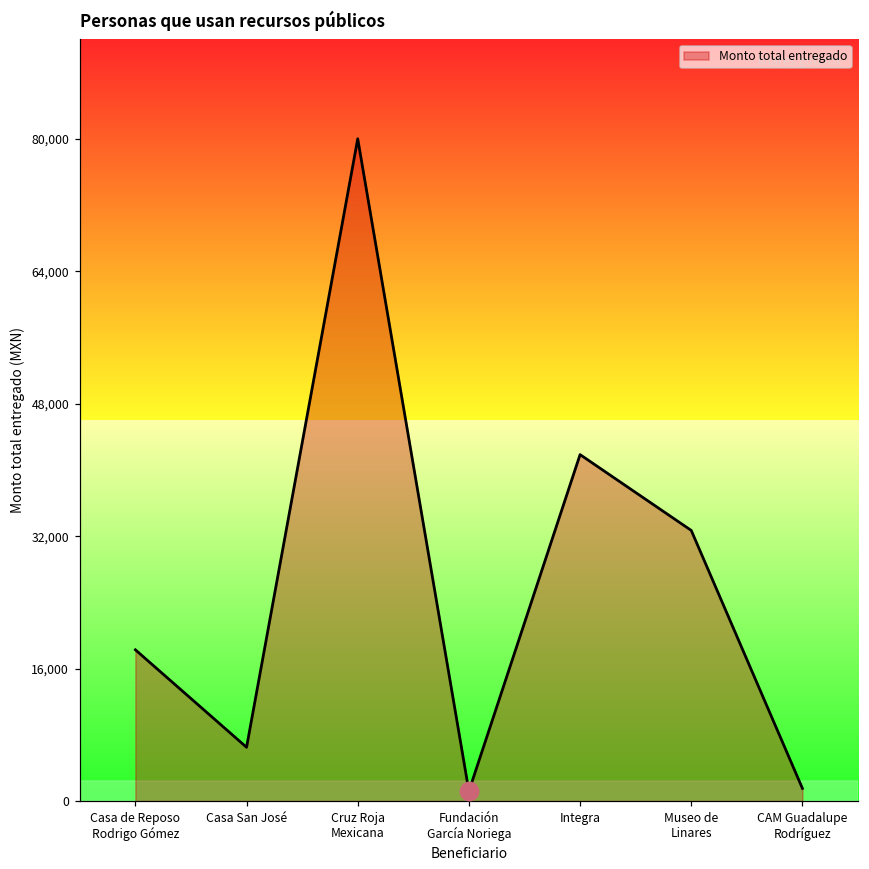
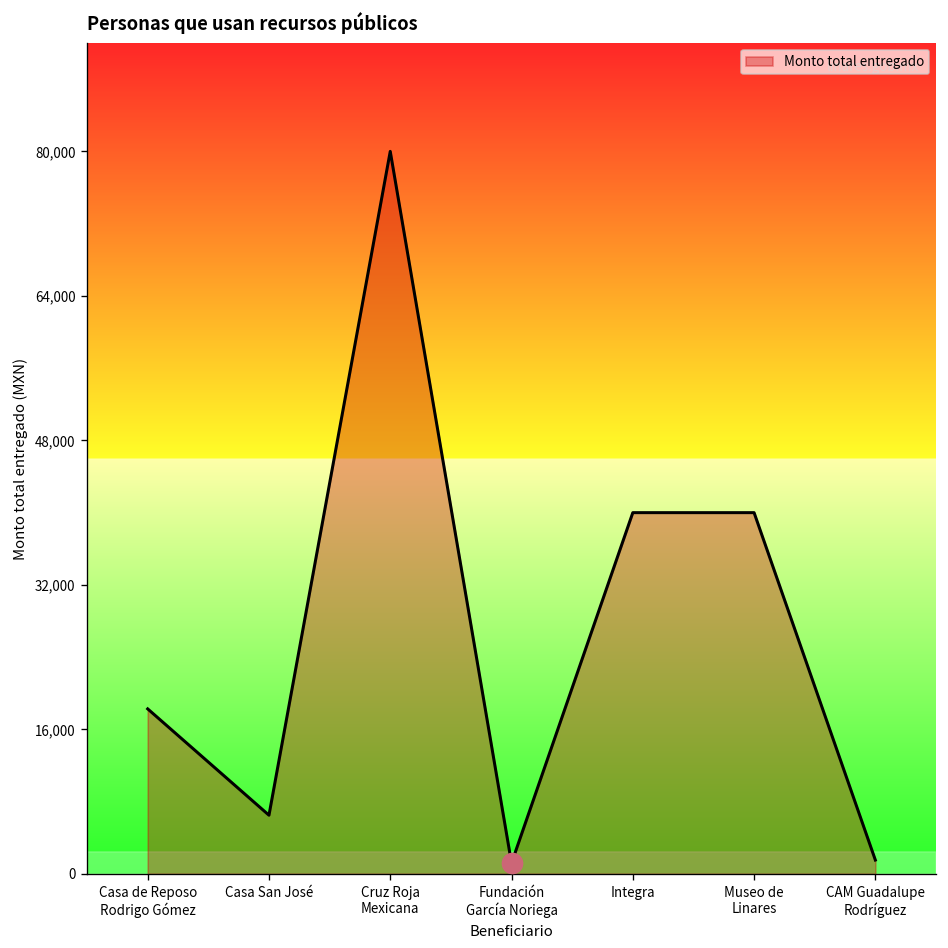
Monto total entregado, Integra: 42,000 -> 40,000
Monto total entregado, Museo de Linares: 33,000 -> 40,000
